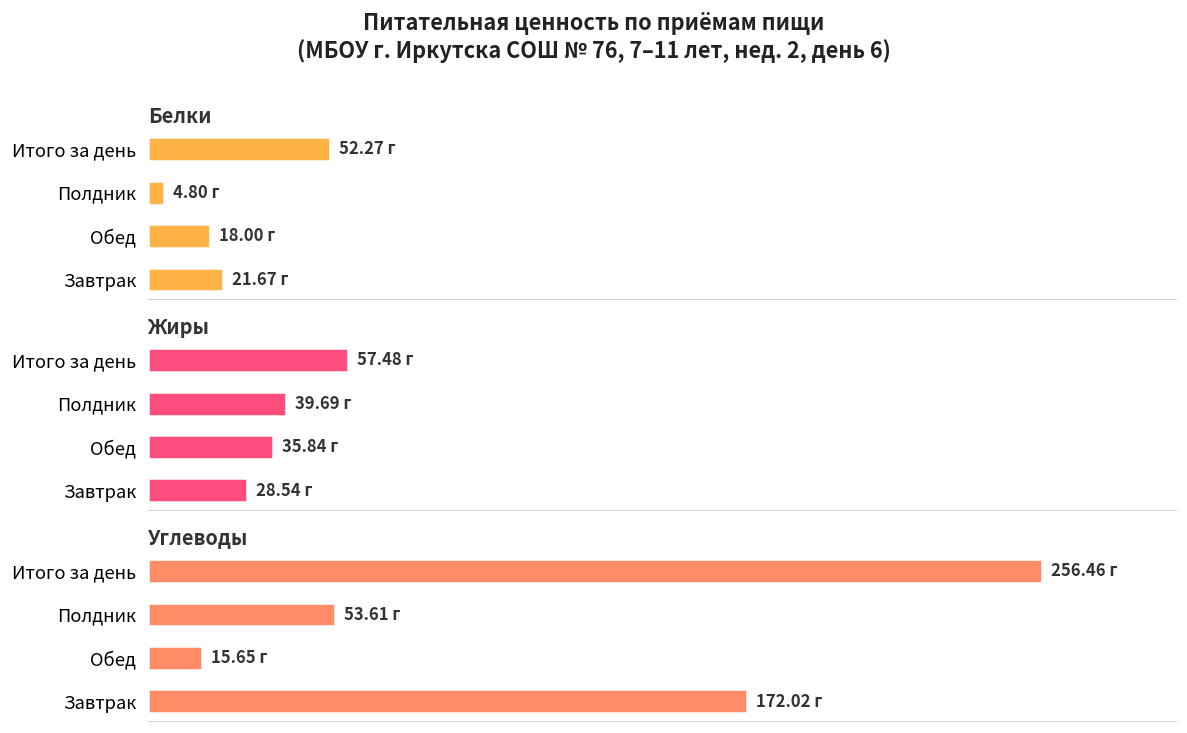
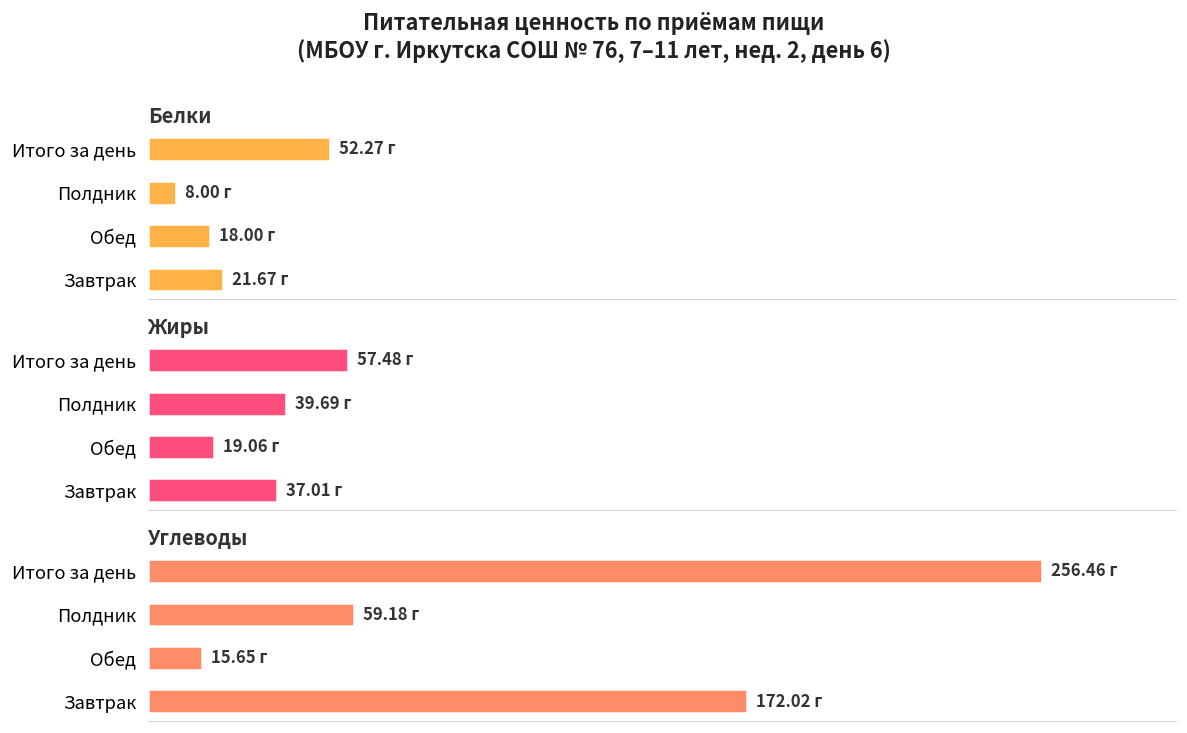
Белки, Полдник: 4.80 -> 8.00
Жиры, Обед: 35.84 -> 19.06
Жиры, Завтрак: 28.54 -> 37.01
Углеводы, Полдник: 53.61 -> 59.18
